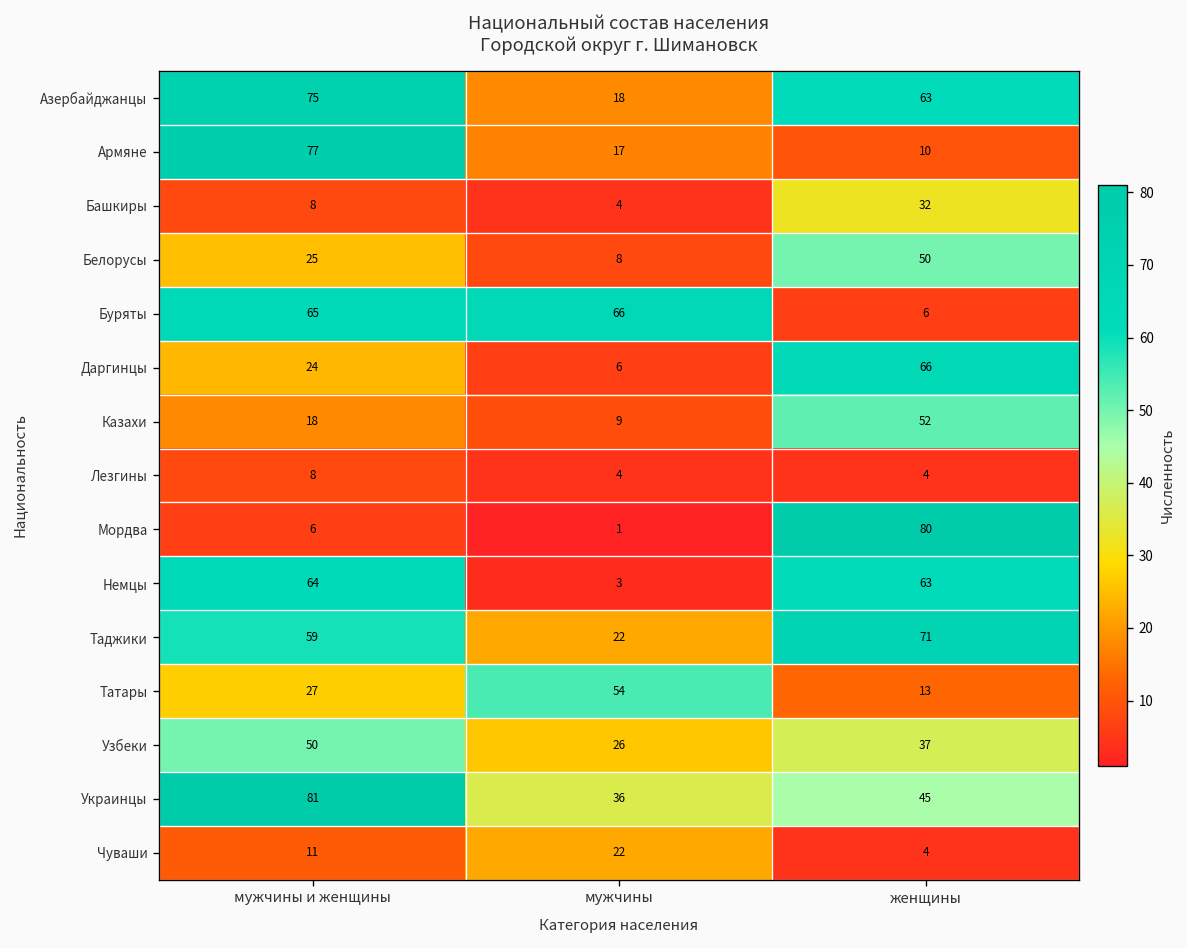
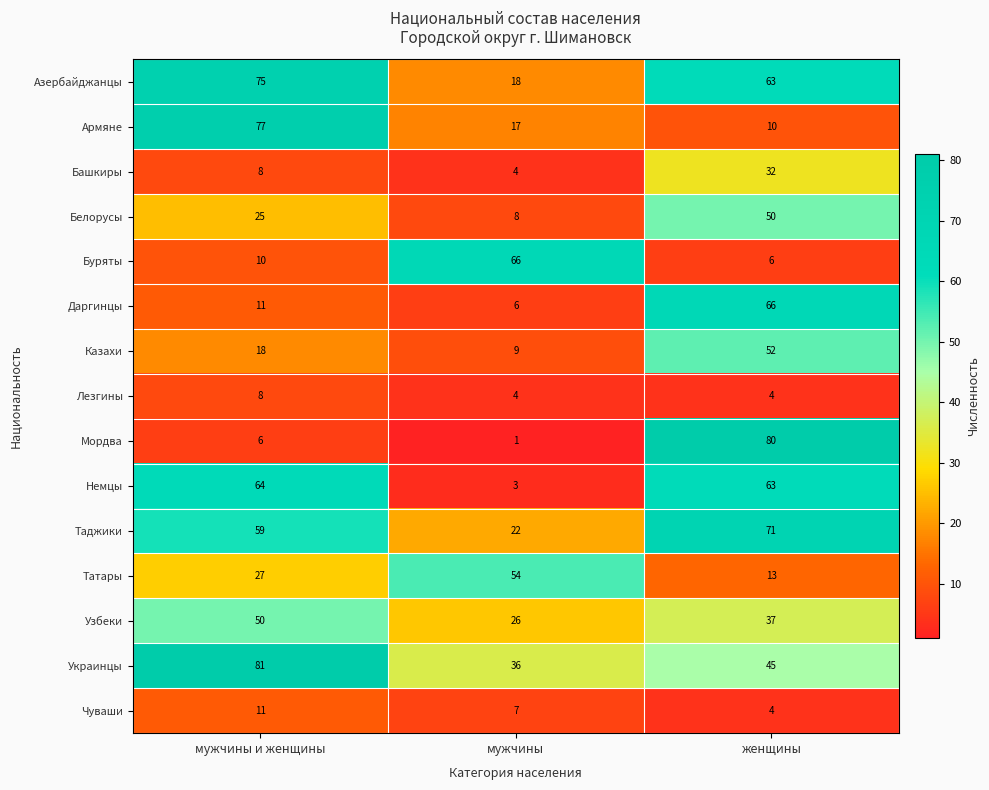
Буряты, мужчины и женщины: 65 -> 10
Даргинцы, мужчины и женщины: 24 -> 11
Чуваши, мужчины: 22 -> 7
